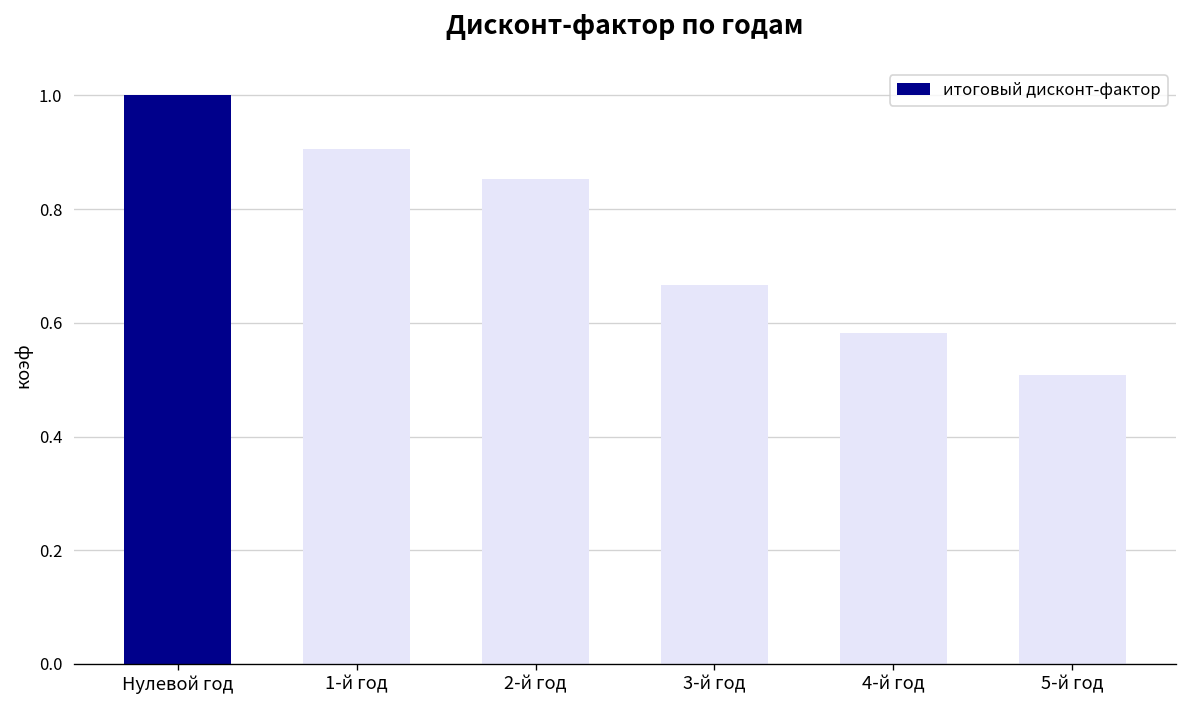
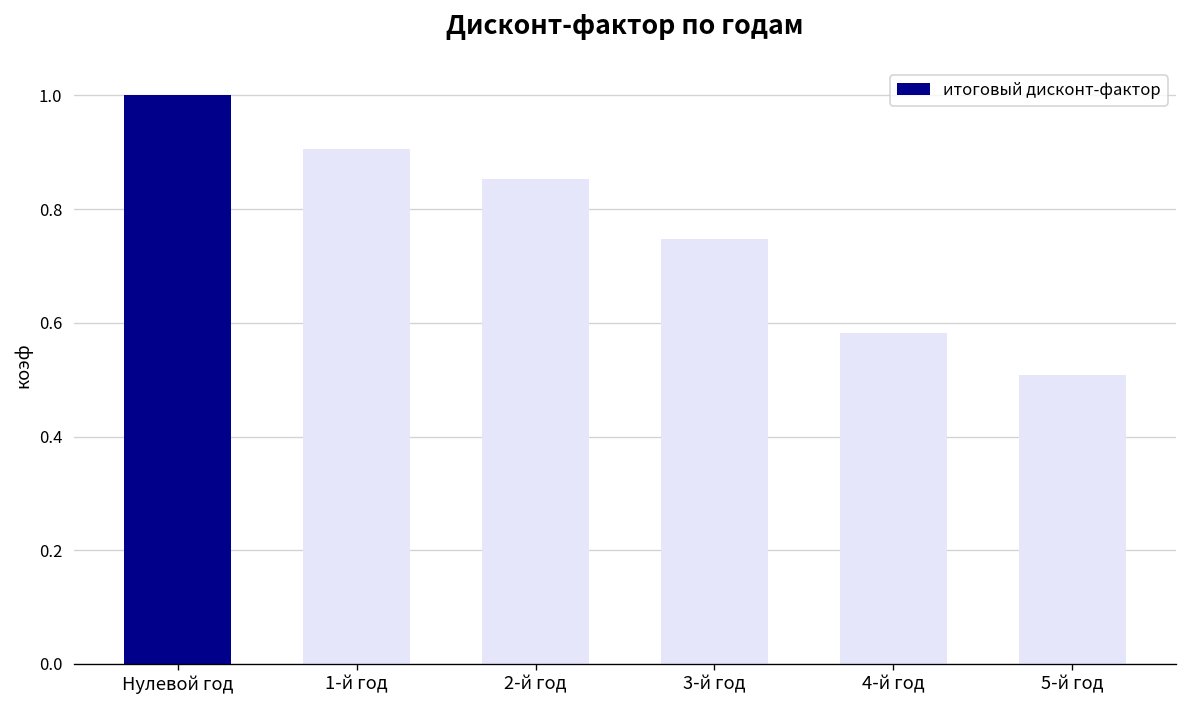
3-й год: 0.67 -> 0.75
